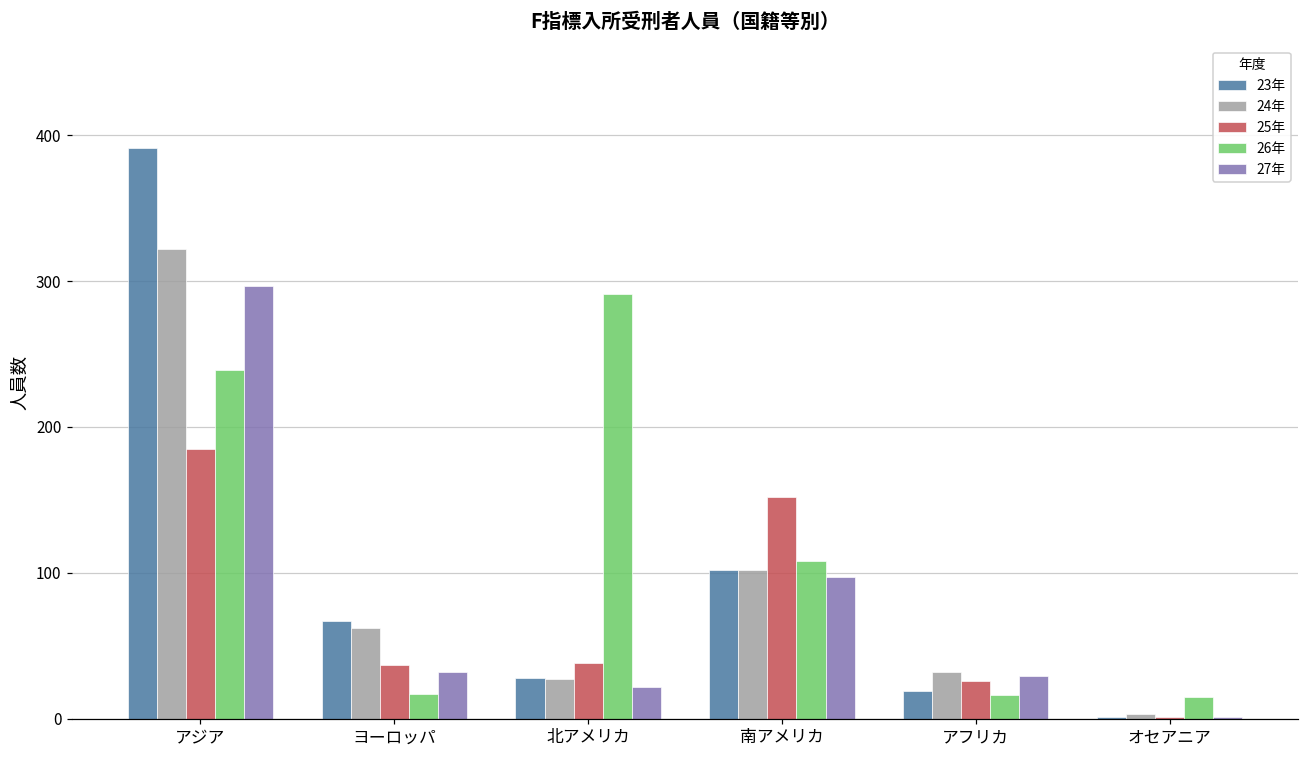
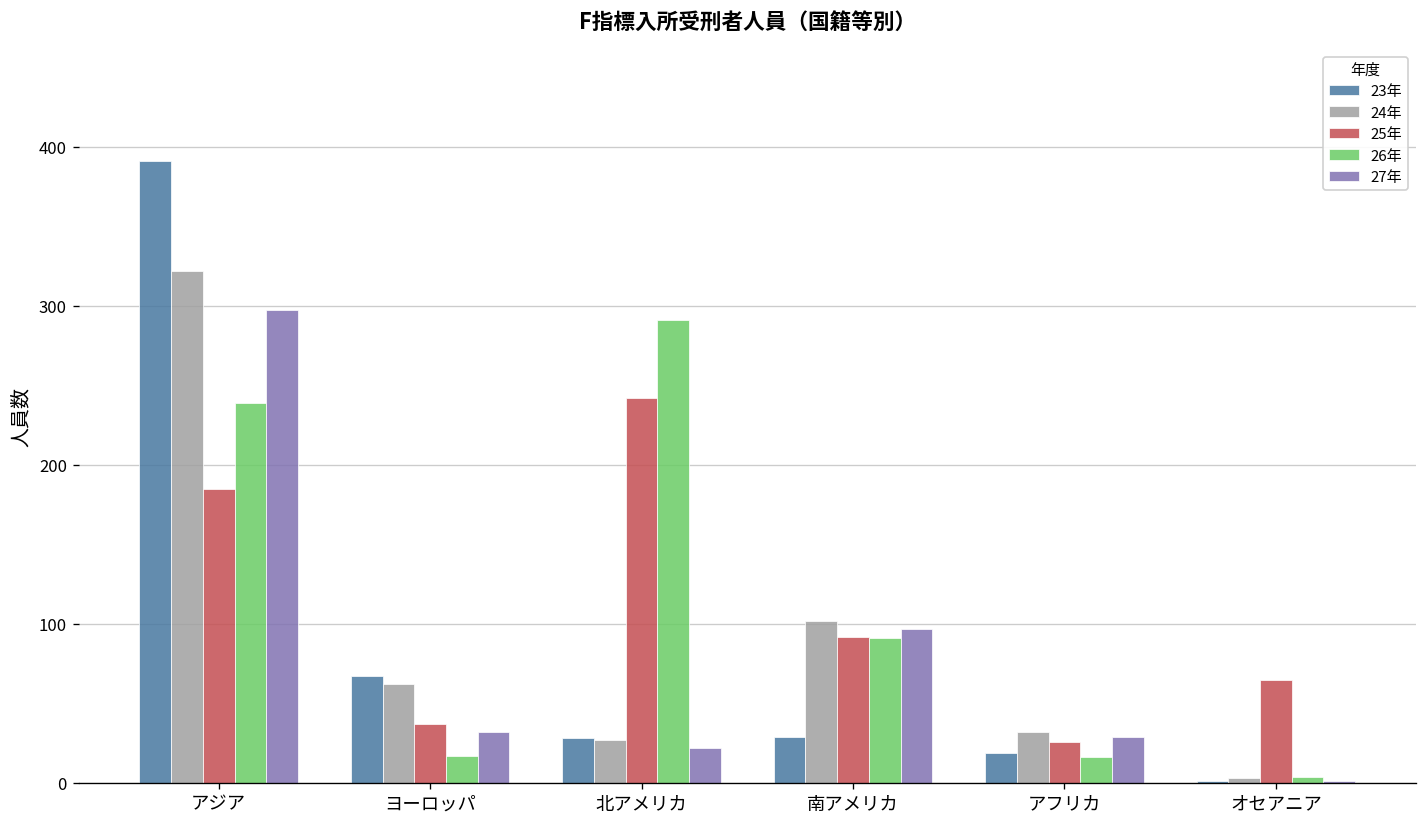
25年, 北アメリカ: 38 -> 242
23年, 南アメリカ: 102 -> 29
25年, 南アメリカ: 152 -> 92
26年, 南アメリカ: 108 -> 91
25年, オセアニア: 1 -> 65
26年, オセアニア: 15 -> 4
